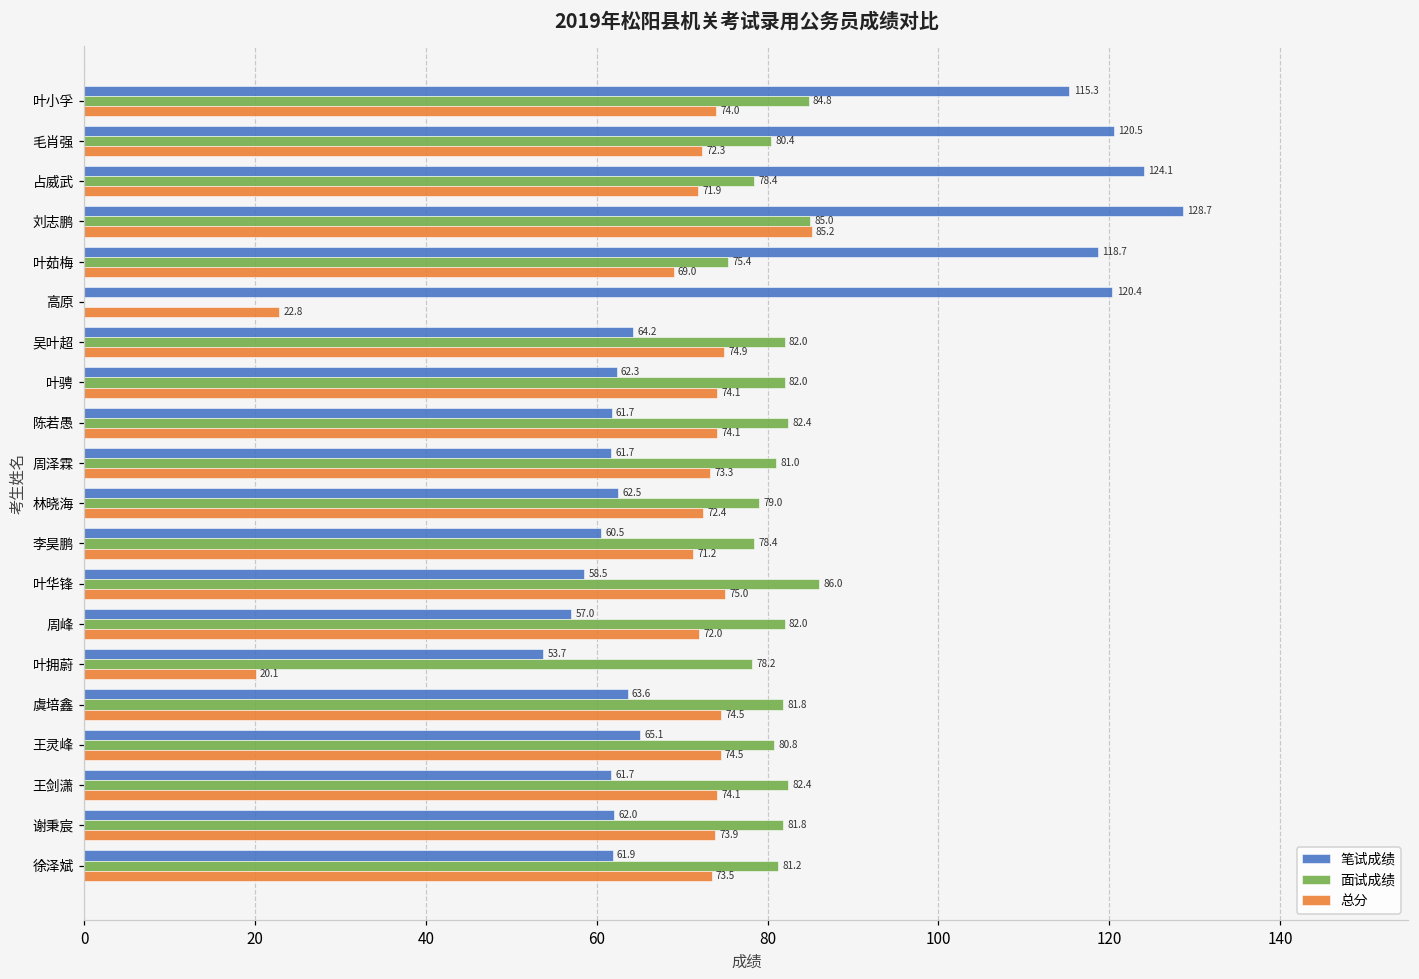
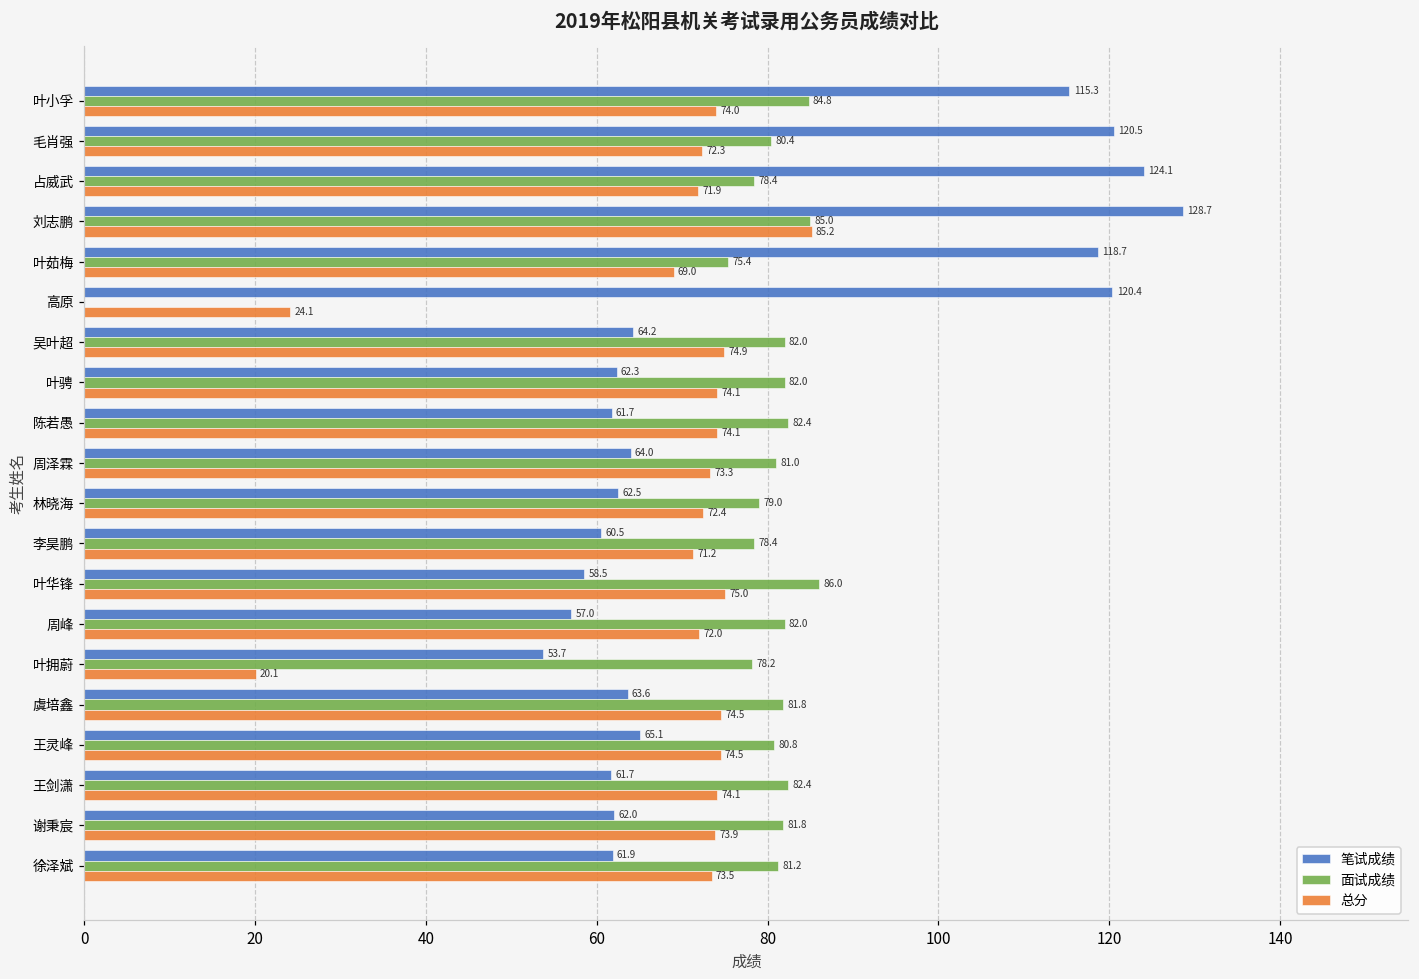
总分, 高原: 22.8 -> 24.1
笔试成绩, 周泽霖: 61.7 -> 64.0
